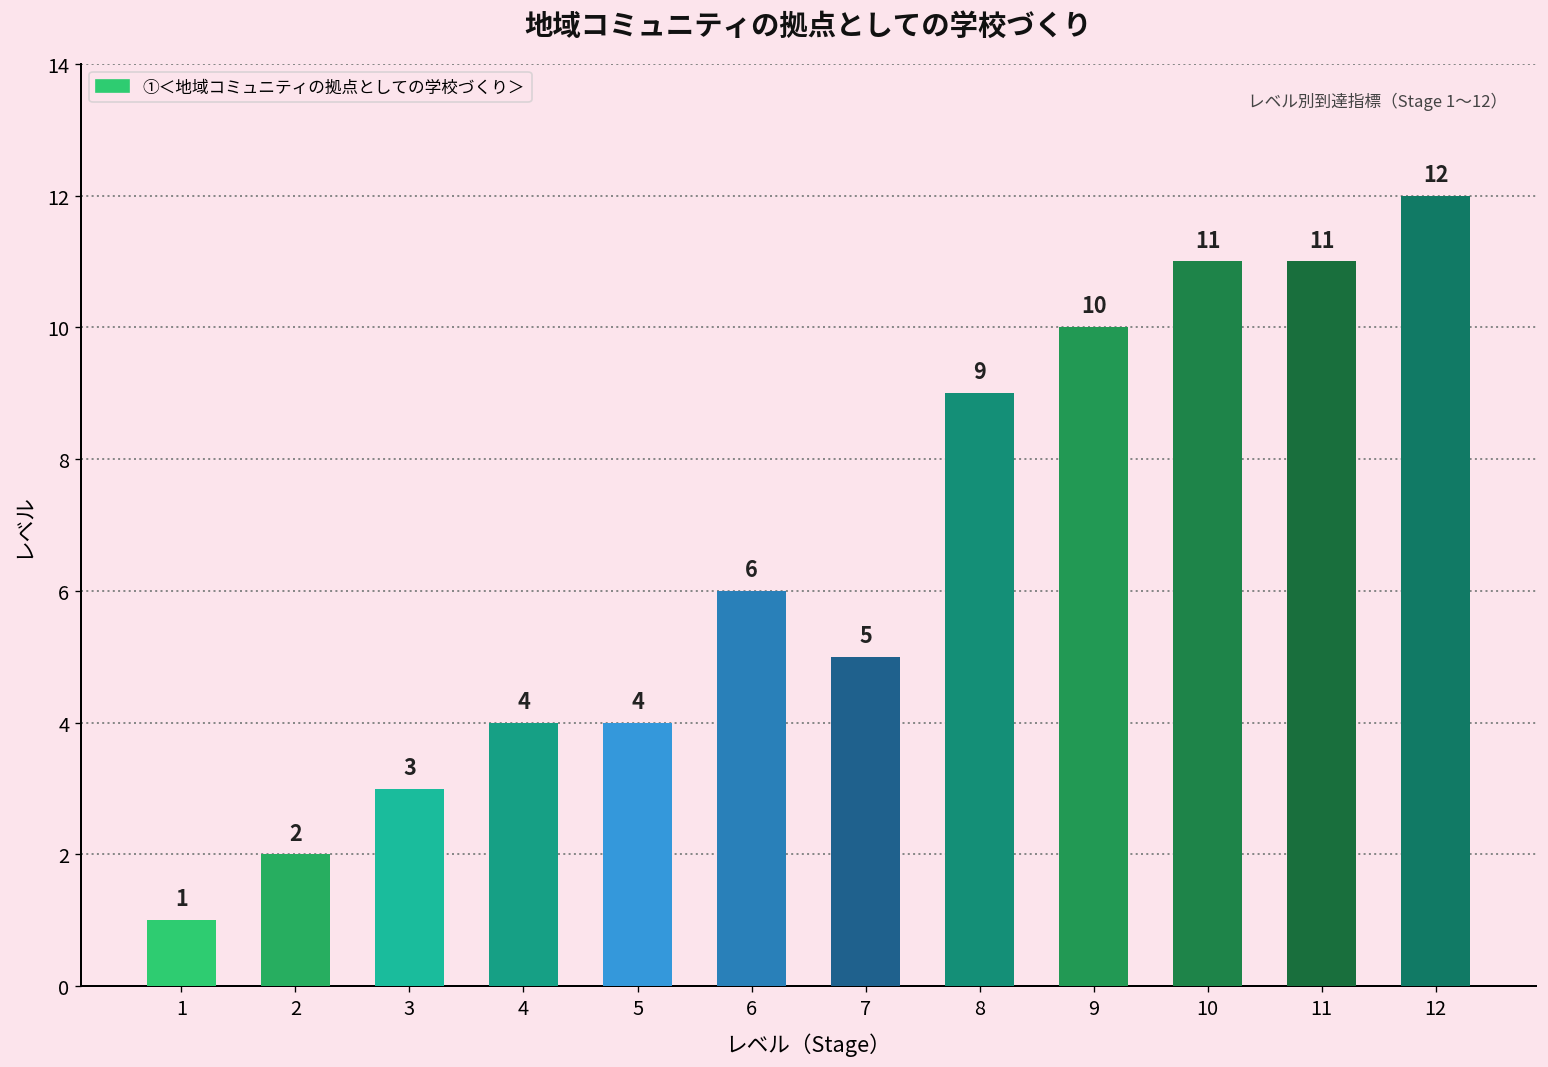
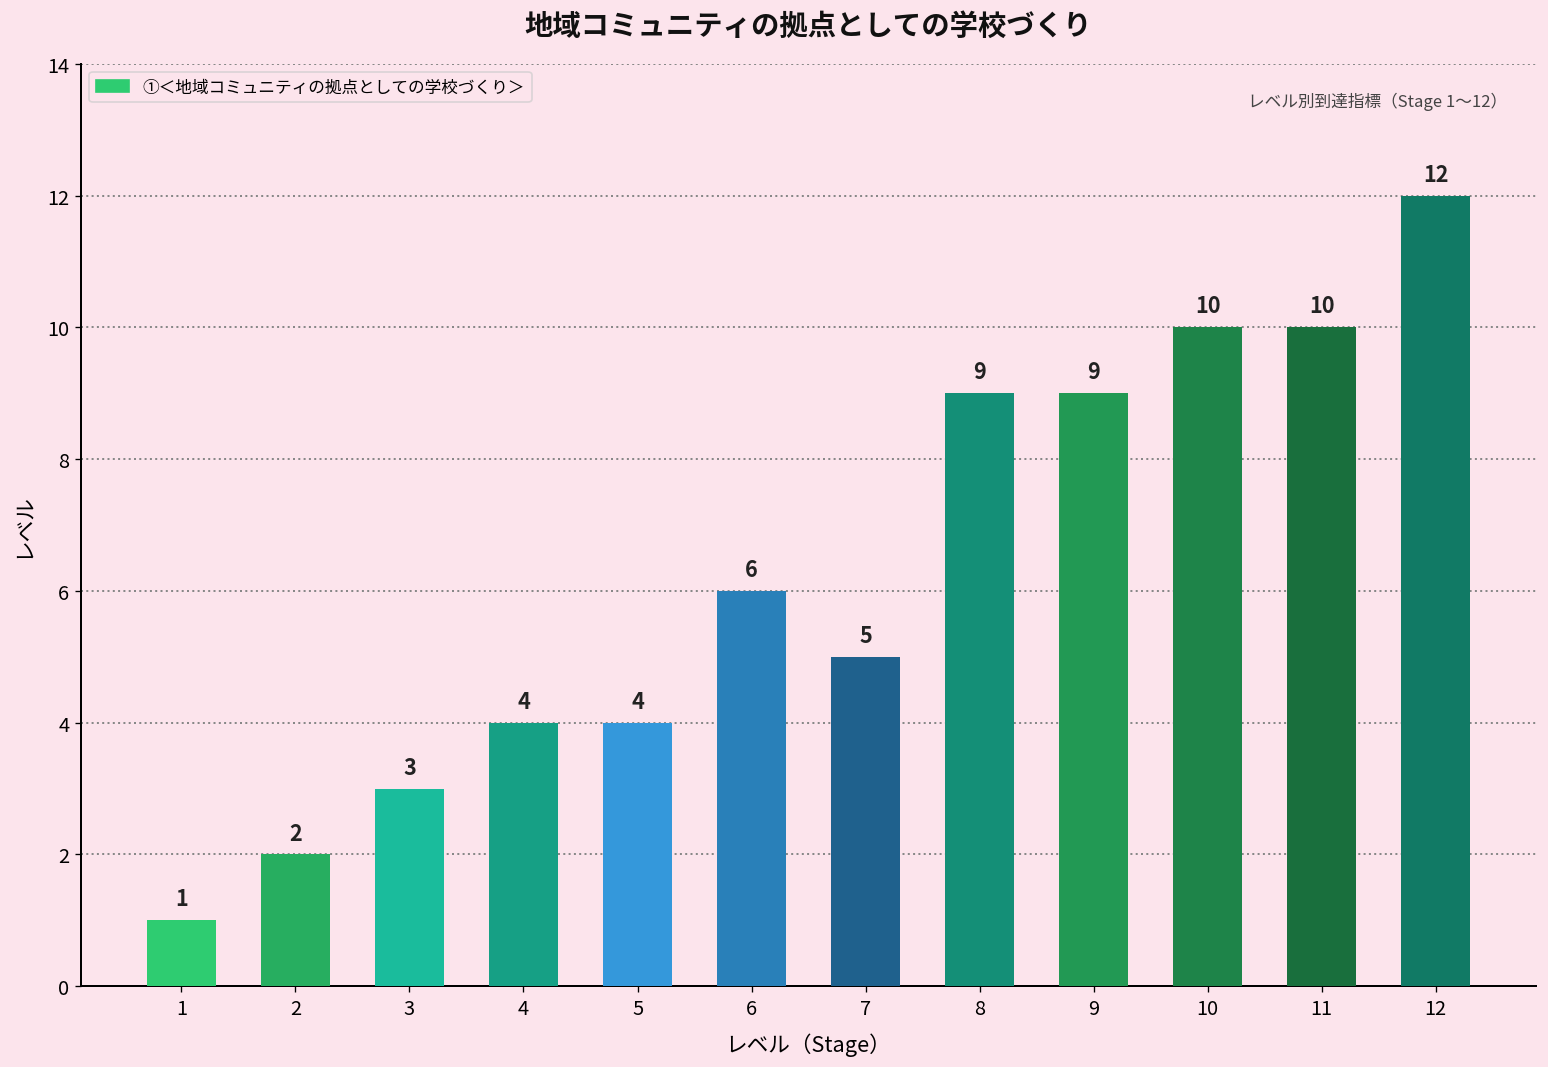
9: 10 -> 9
10: 11 -> 10
11: 11 -> 10
